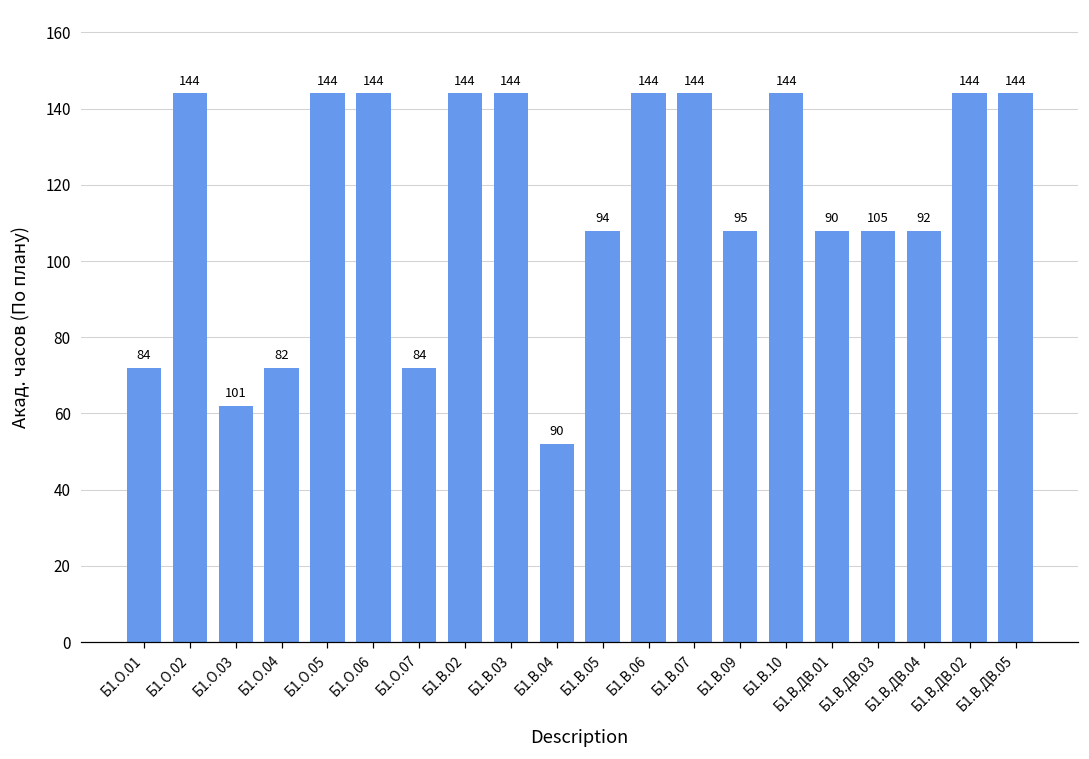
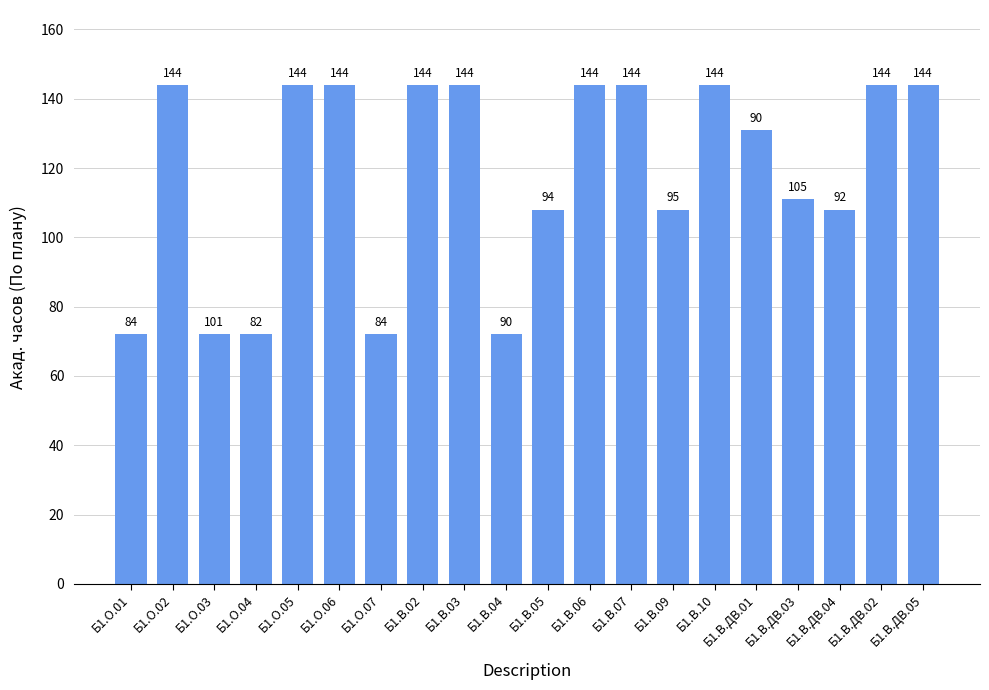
Б1.О.03: 62 -> 72
Б1.В.04: 52 -> 72
Б1.В.ДВ.01: 108 -> 131
Б1.В.ДВ.03: 108 -> 111
